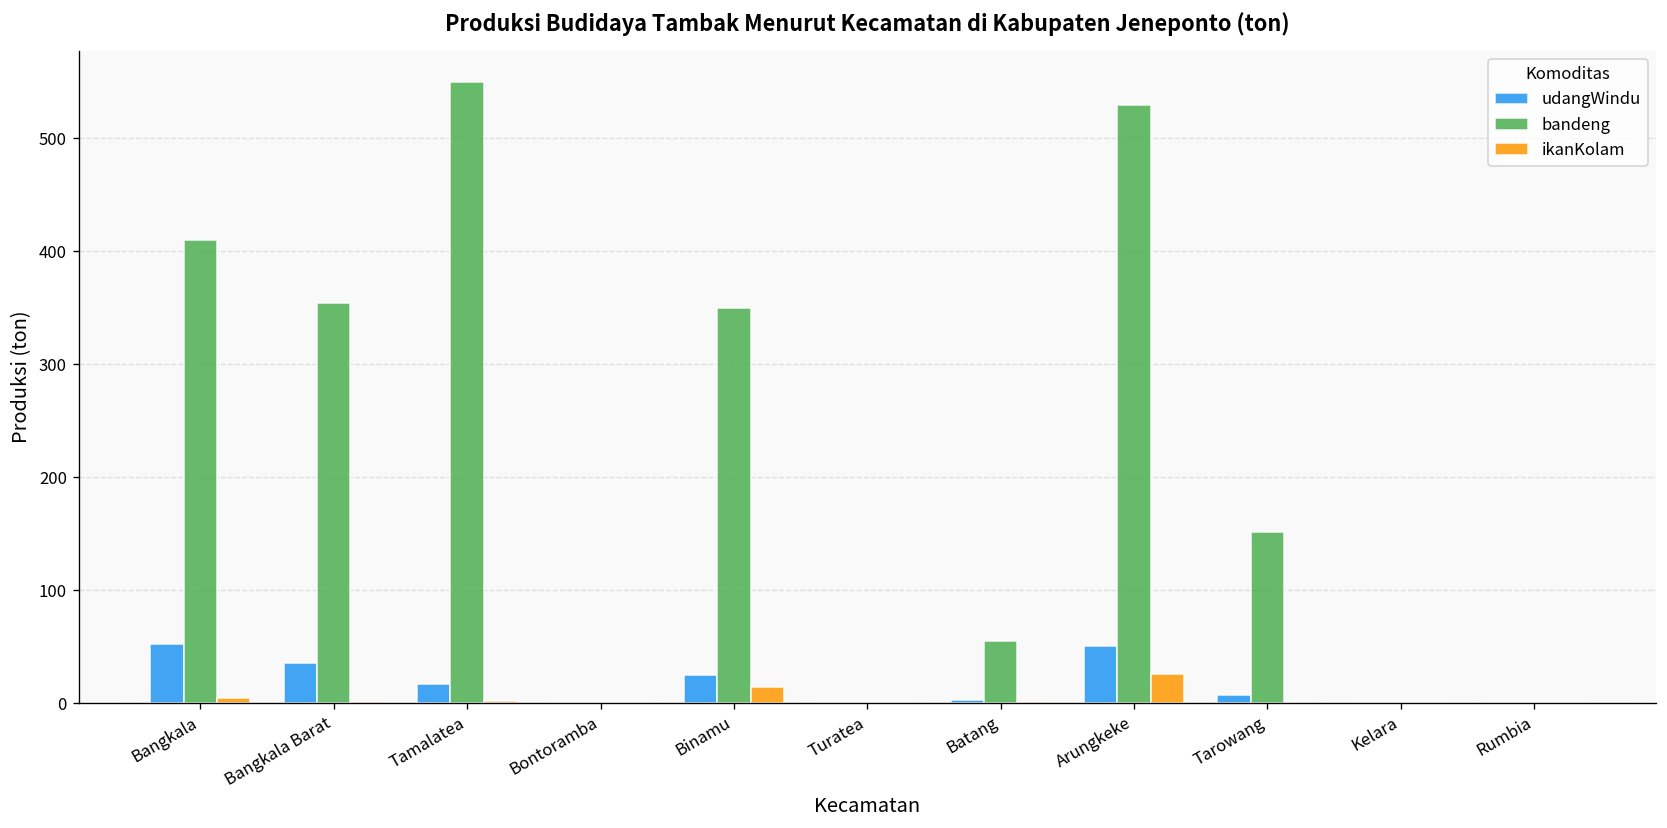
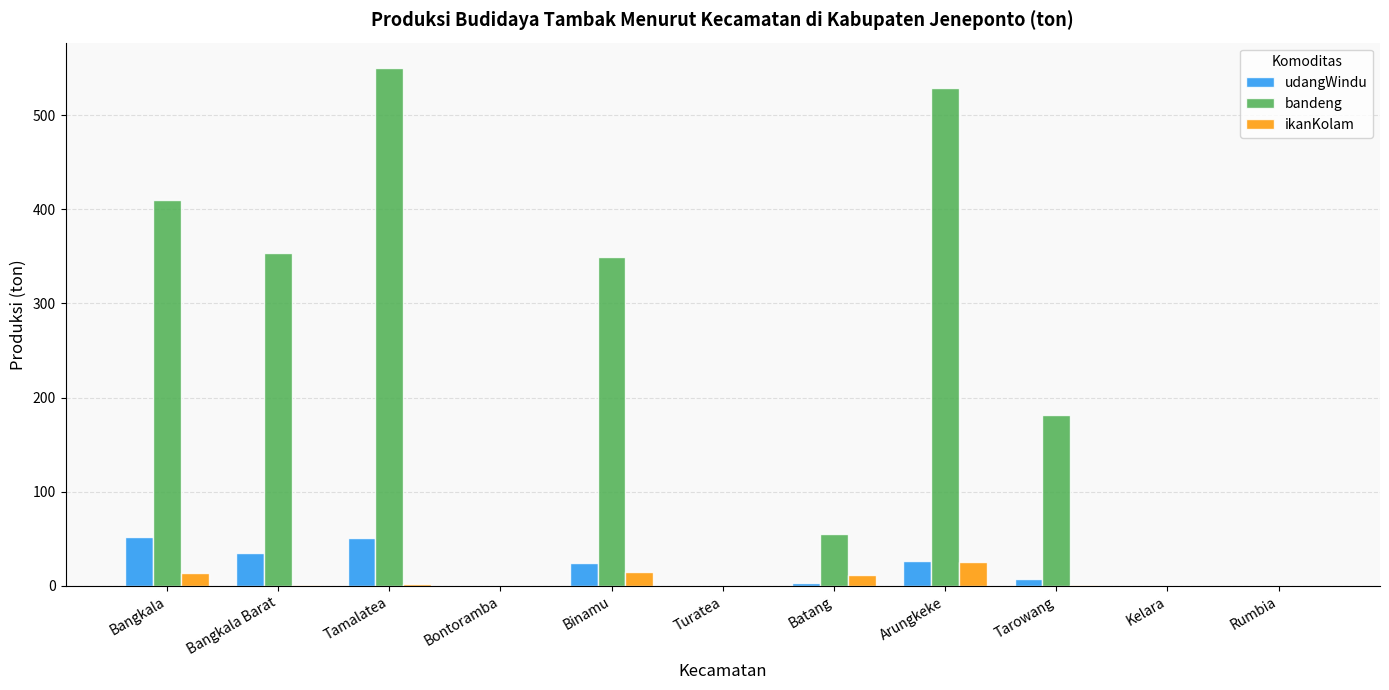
ikanKolam, Bangkala: 0 -> 10
udangWindu, Tamalatea: 20 -> 50
ikanKolam, Batang: 0 -> 10
udangWindu, Arungkeke: 50 -> 30
bandeng, Tarowang: 150 -> 180
